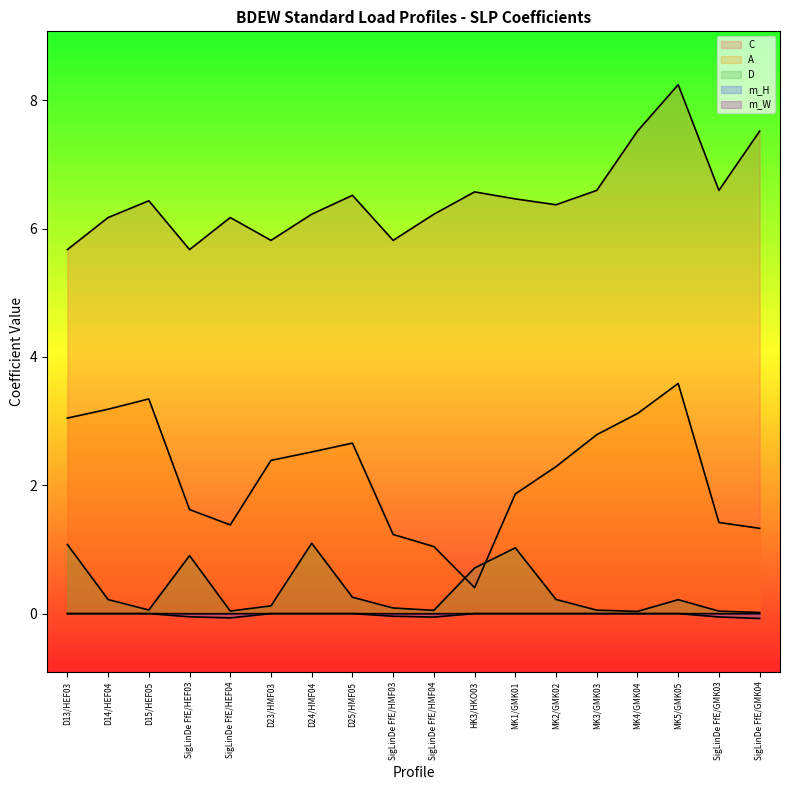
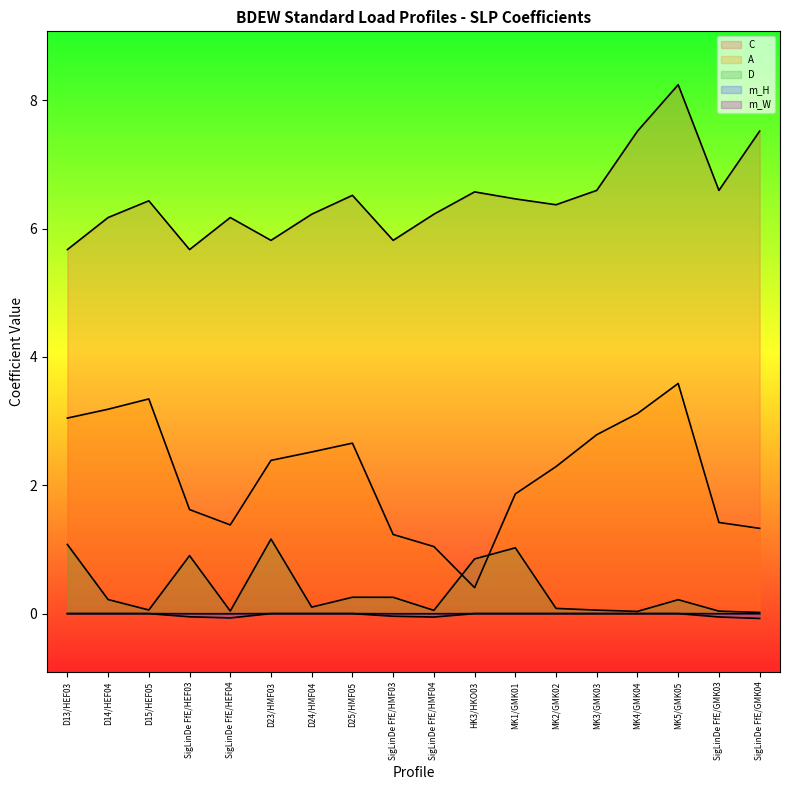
D, D23/HMF03: 0.1 -> 1.2
D, D24/HMF04: 1.1 -> 0.1
D, SigLinDe FfE/HMF03: 0.1 -> 0.3
D, HK3/HKO03: 0.7 -> 0.9
D, MK2/GMK02: 0.2 -> 0.1
